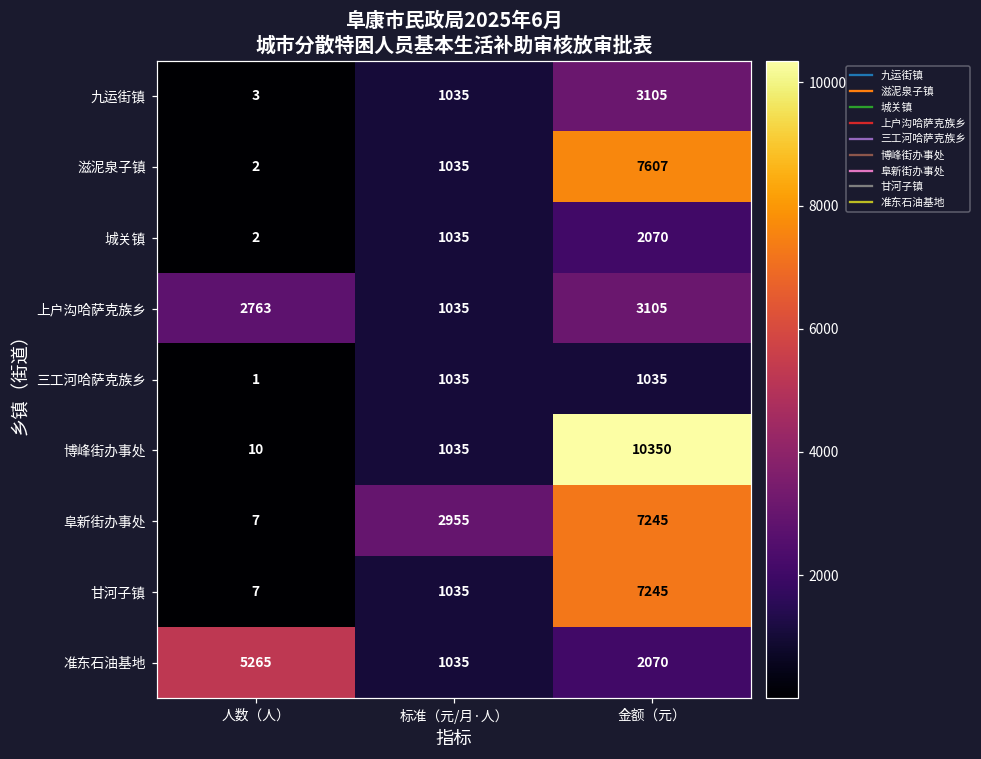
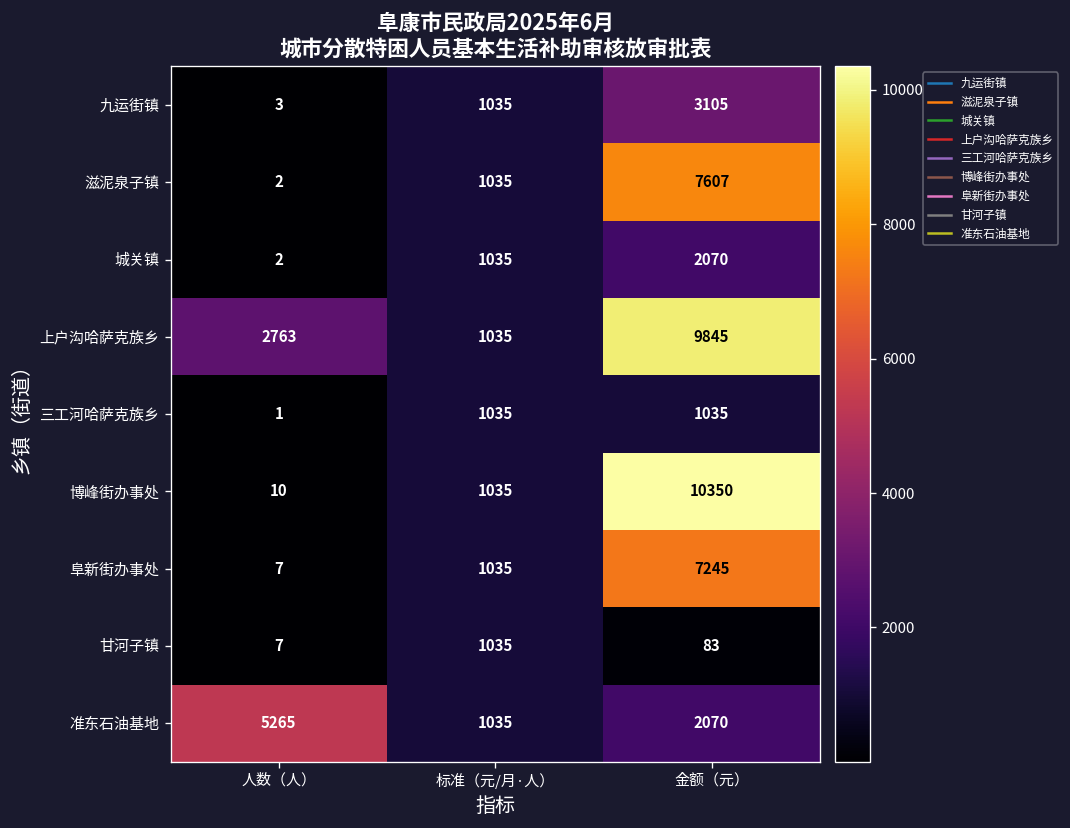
上户沟哈萨克族乡, 金额（元）: 3105 -> 9845
阜新街办事处, 标准（元/月·人）: 2955 -> 1035
甘河子镇, 金额（元）: 7245 -> 83
